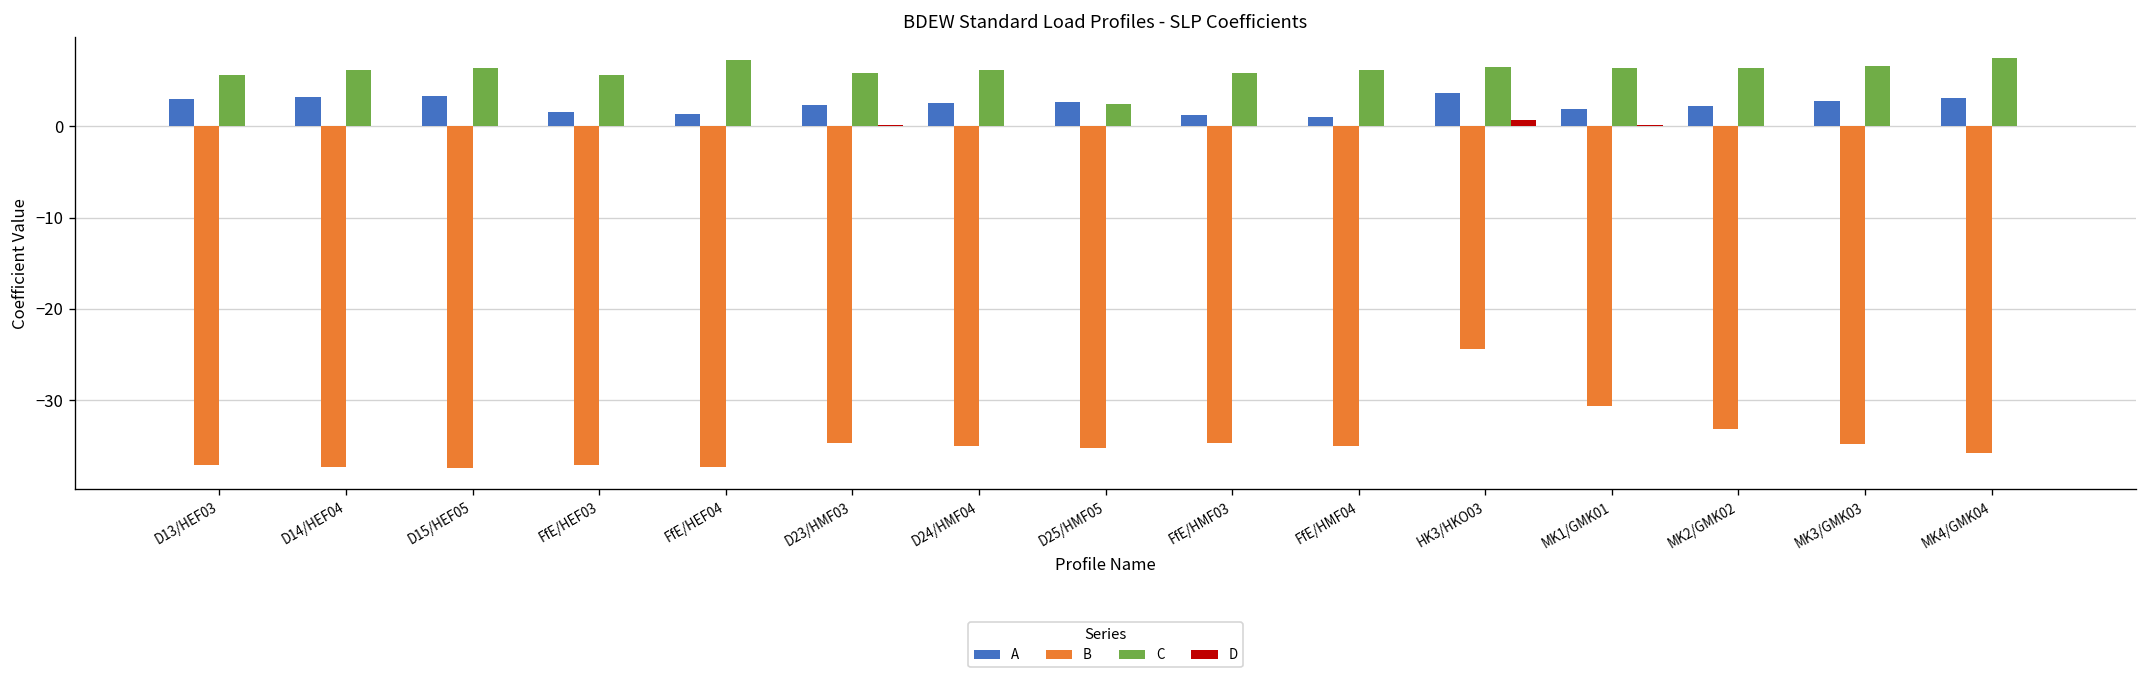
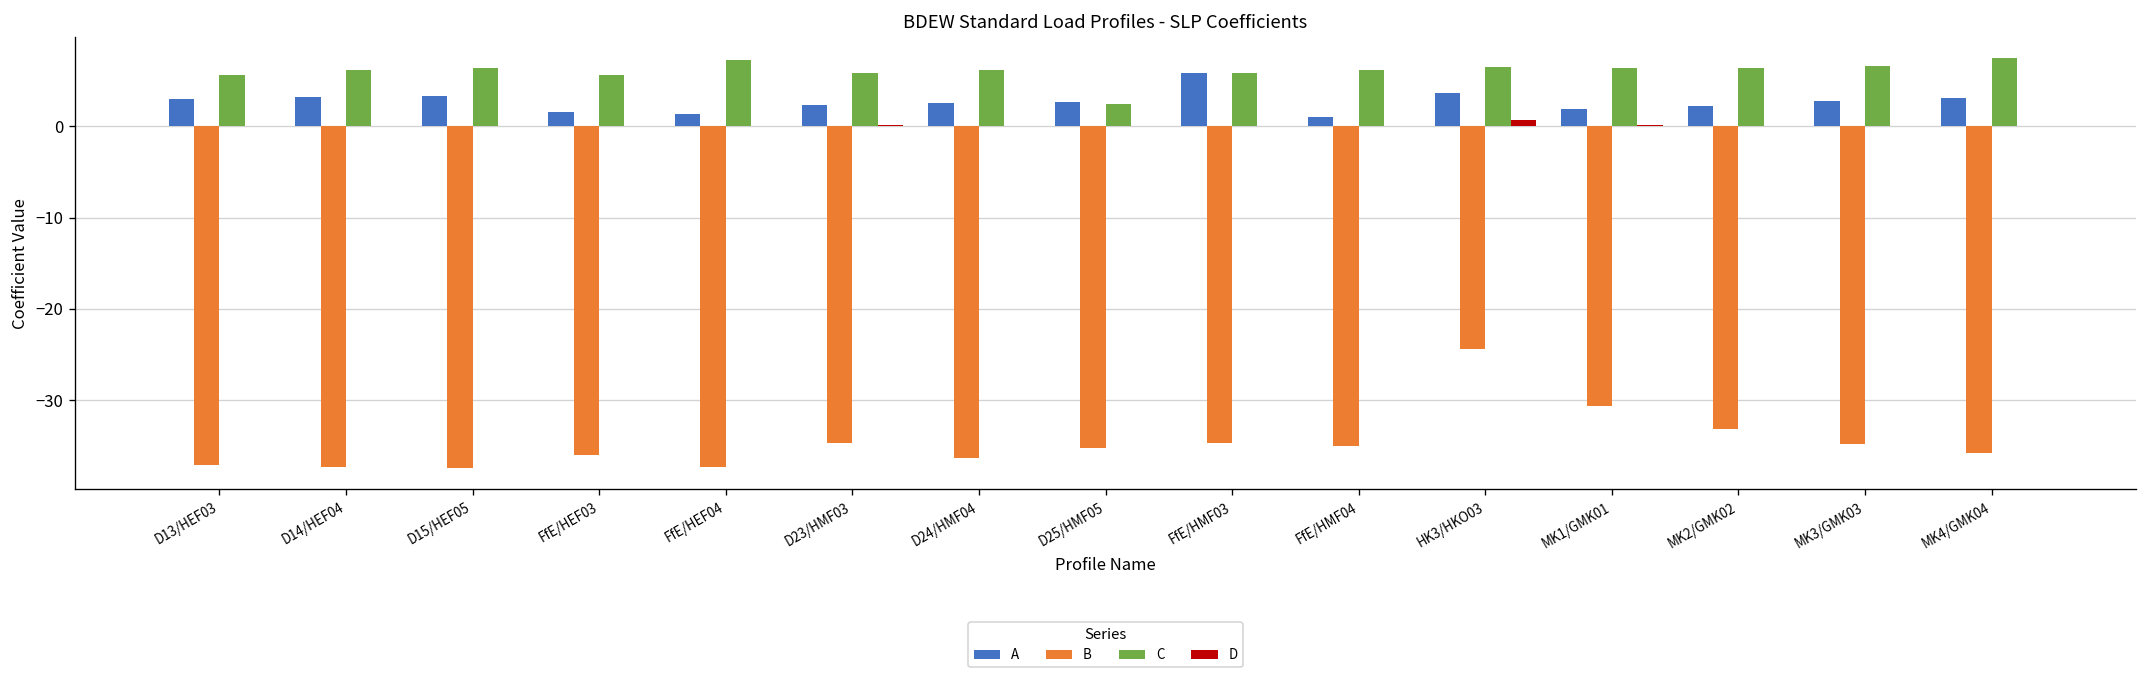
B, FfE/HEF03: -37 -> -36
B, D24/HMF04: -35 -> -36
A, FfE/HMF03: 1 -> 6
